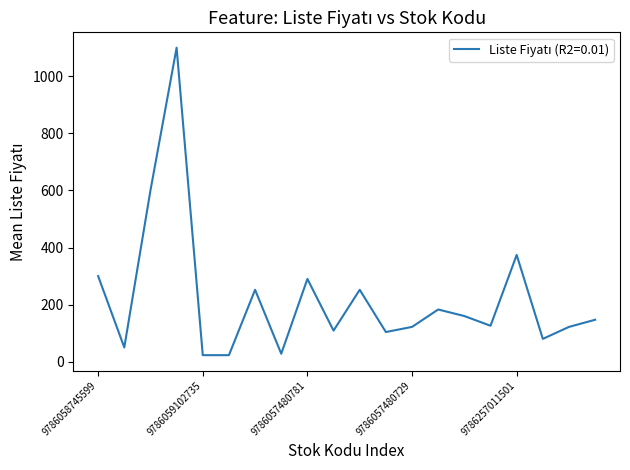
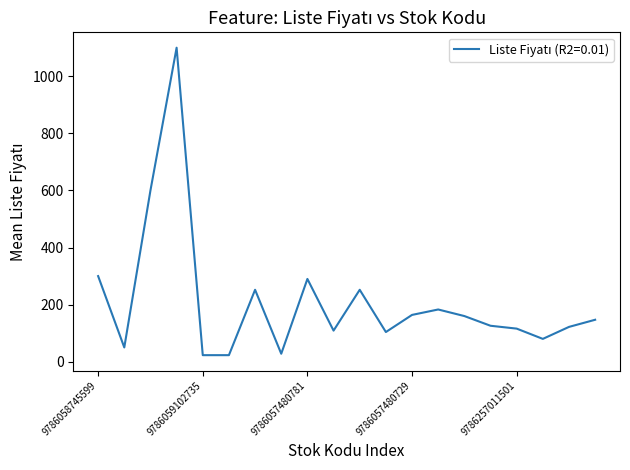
9786057480729: 120 -> 160
9786257011501: 370 -> 120
